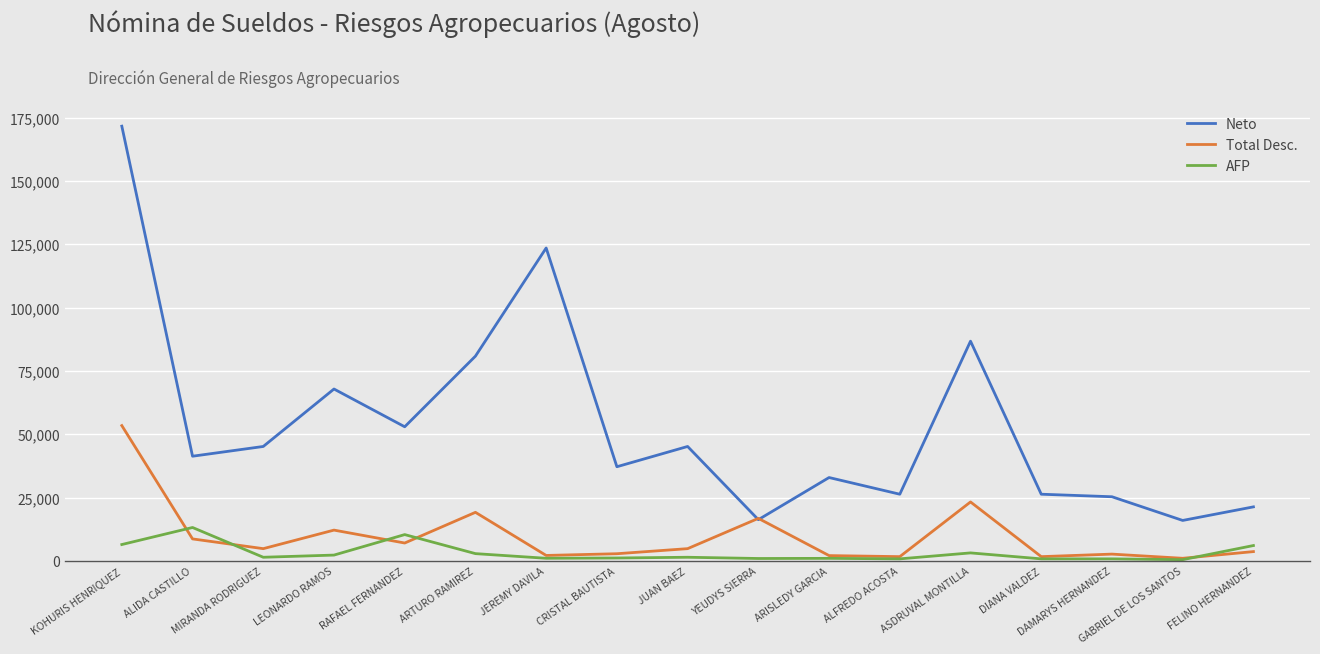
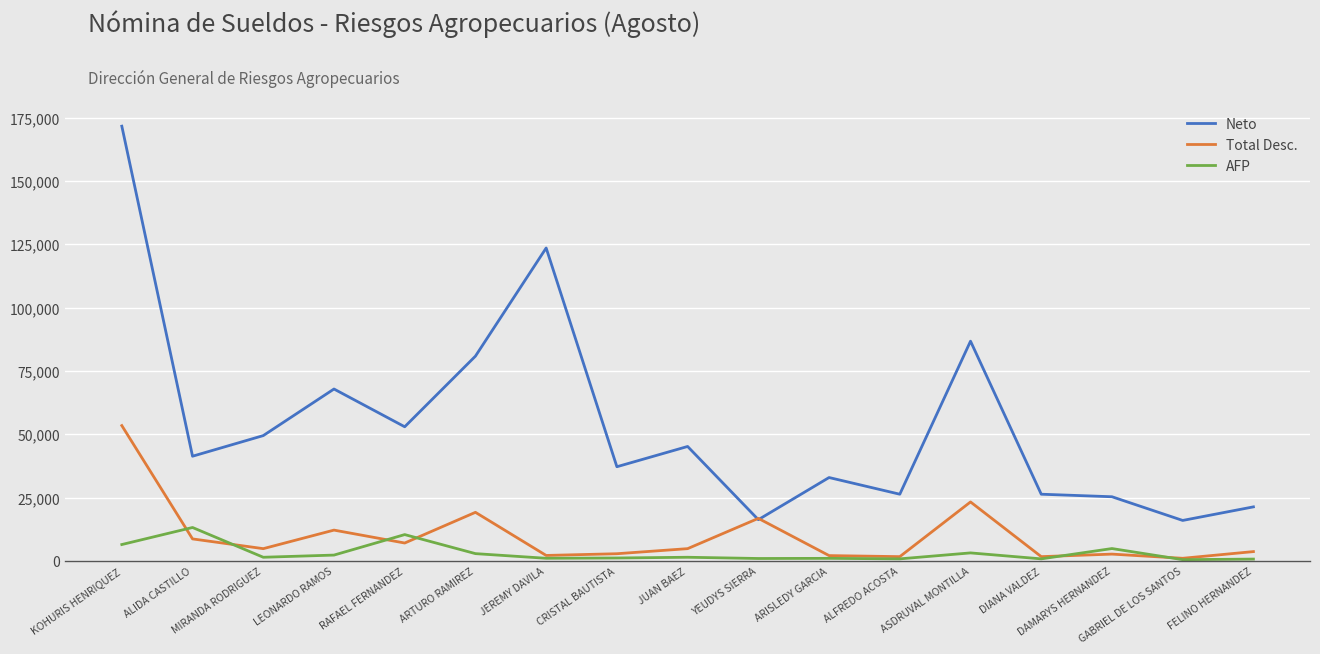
Neto, MIRANDA RODRIGUEZ: 45,000 -> 49,000
AFP, DAMARYS HERNANDEZ: 1,000 -> 5,000
AFP, FELINO HERNANDEZ: 6,000 -> 1,000
